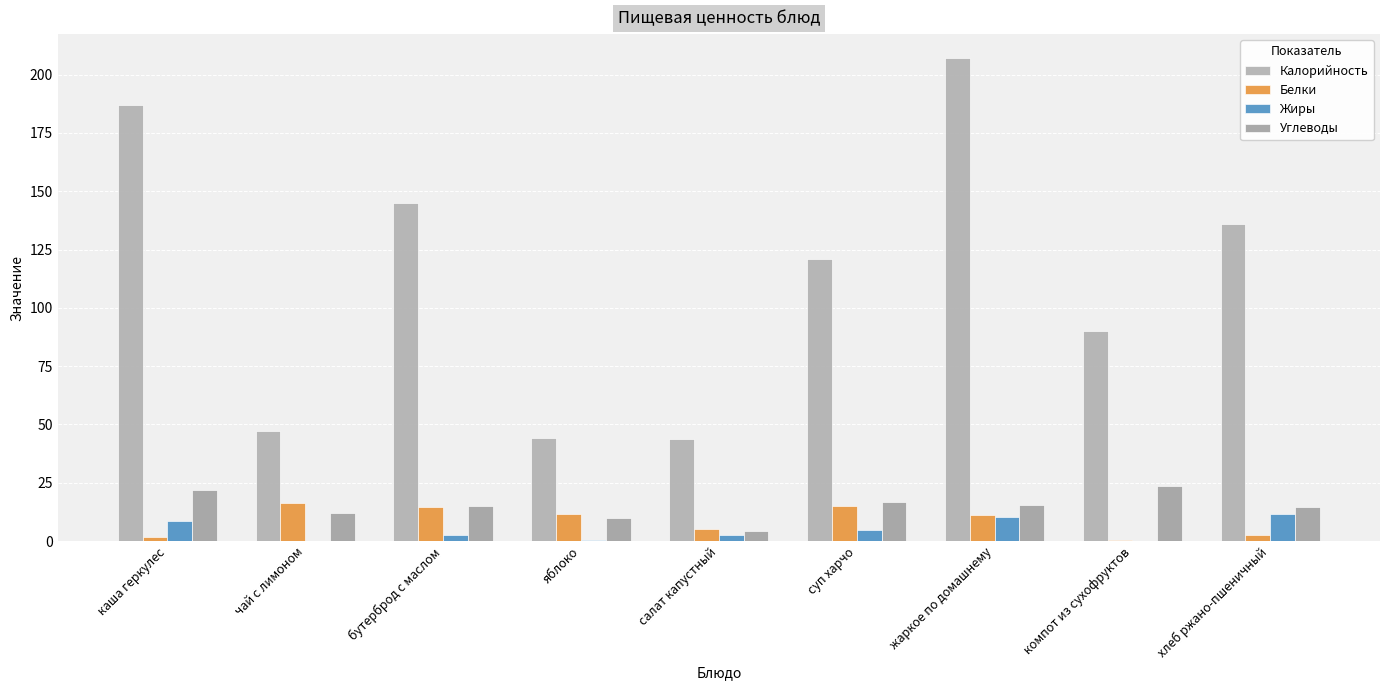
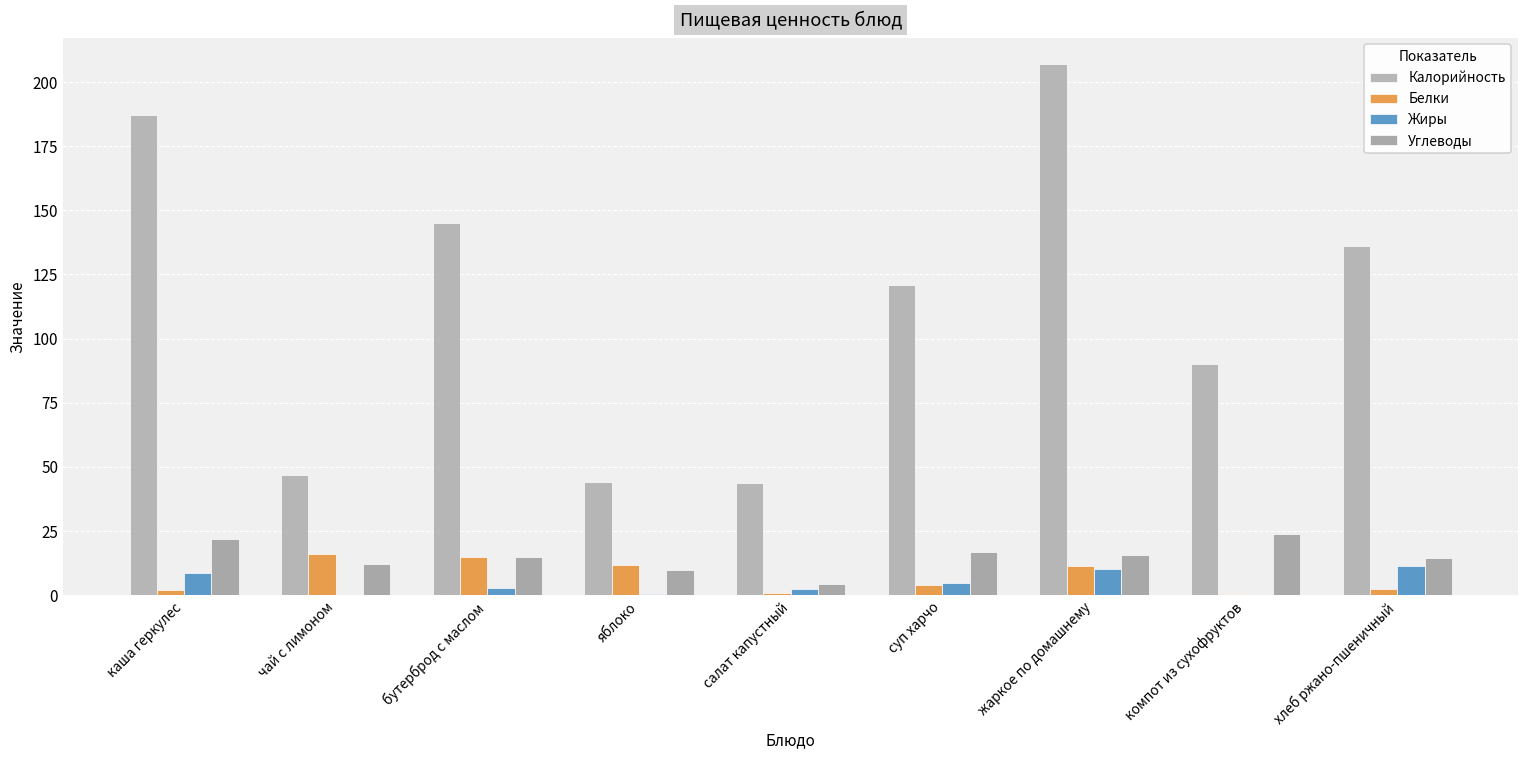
Белки, салат капустный: 5 -> 1
Белки, суп харчо: 15 -> 4
